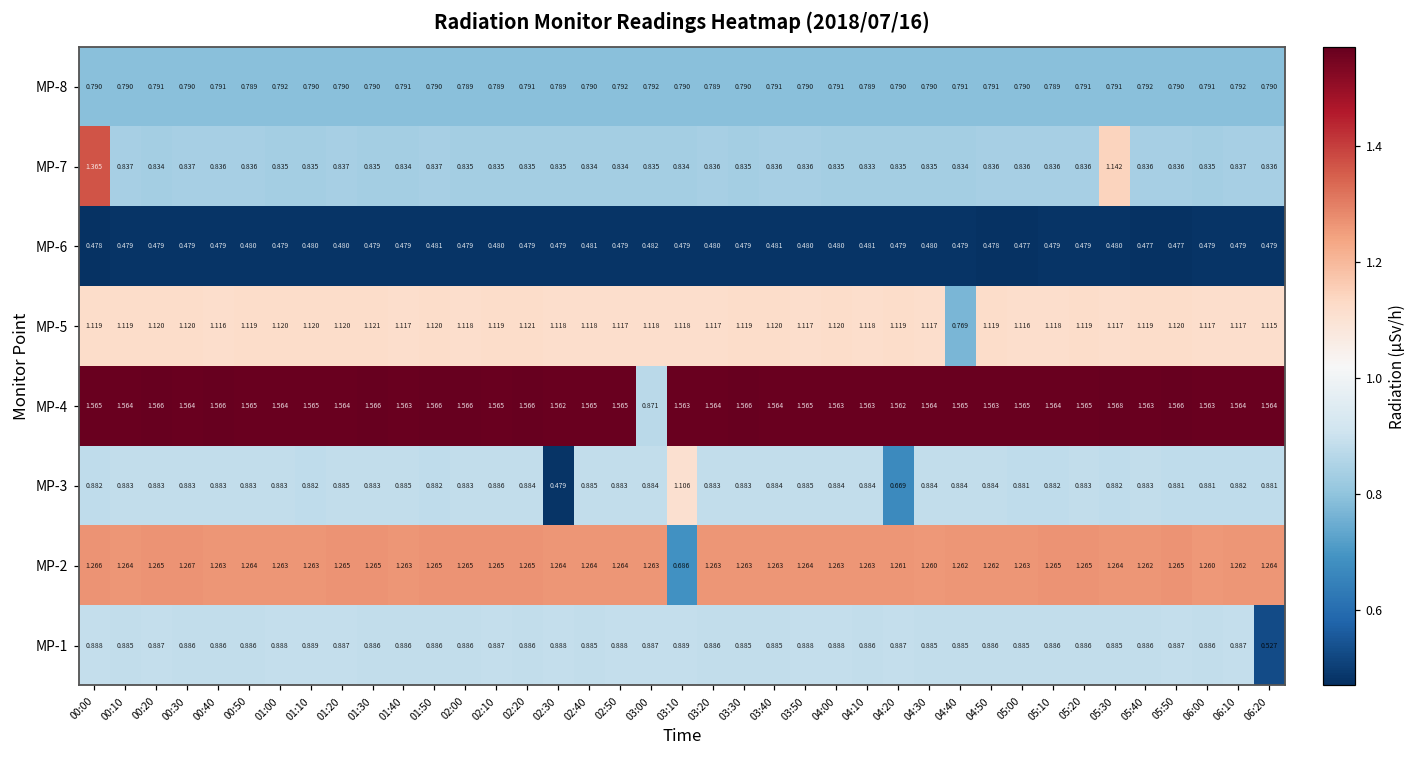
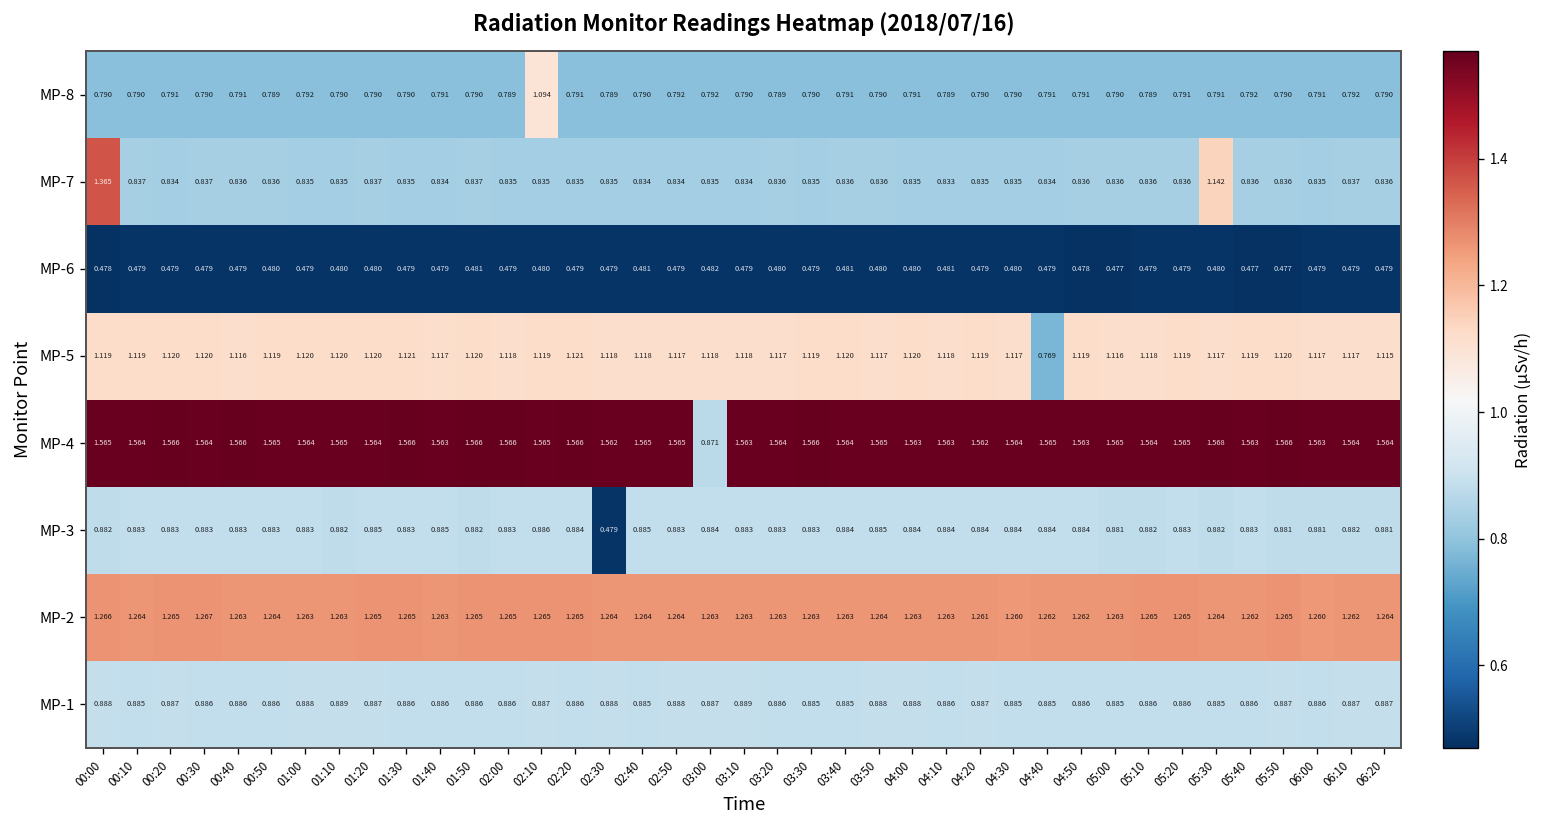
MP-8, 02:10: 0.789 -> 1.094
MP-3, 03:10: 1.106 -> 0.883
MP-3, 04:20: 0.669 -> 0.884
MP-2, 03:10: 0.686 -> 1.263
MP-1, 06:20: 0.527 -> 0.887
